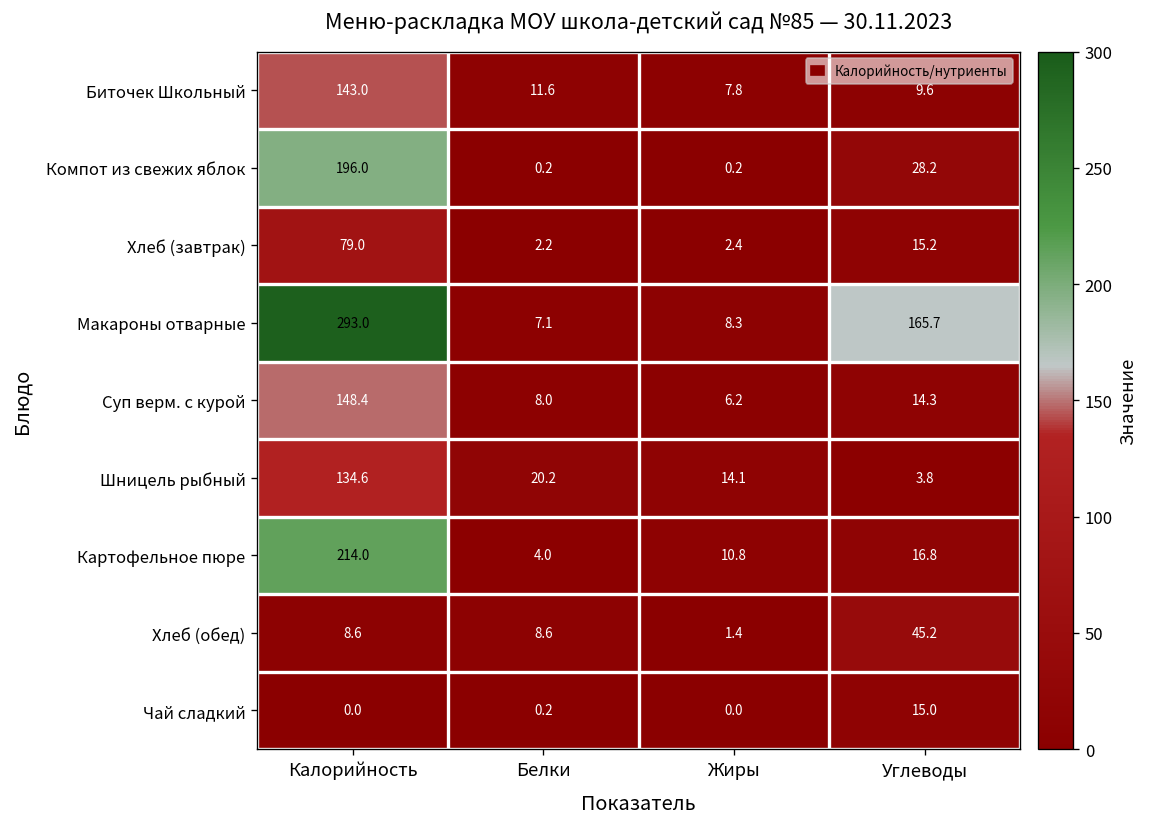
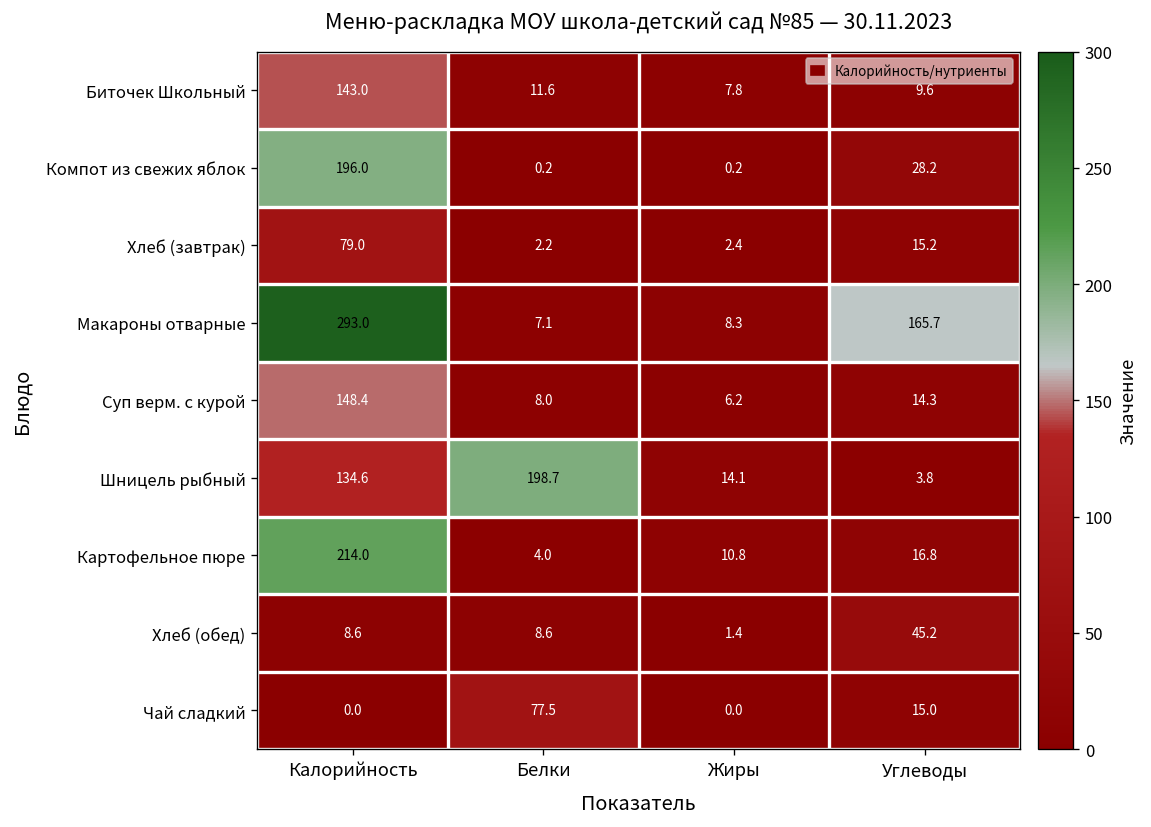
Шницель рыбный, Белки: 20.2 -> 198.7
Чай сладкий, Белки: 0.2 -> 77.5
